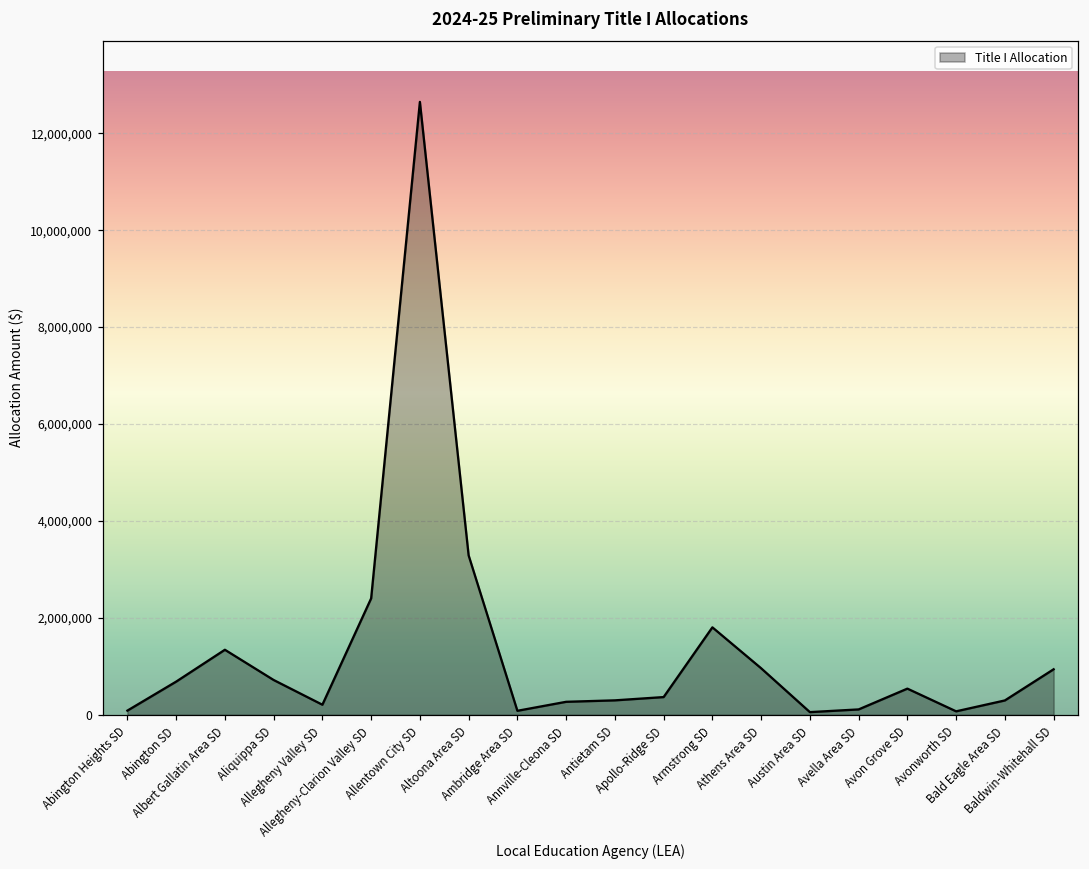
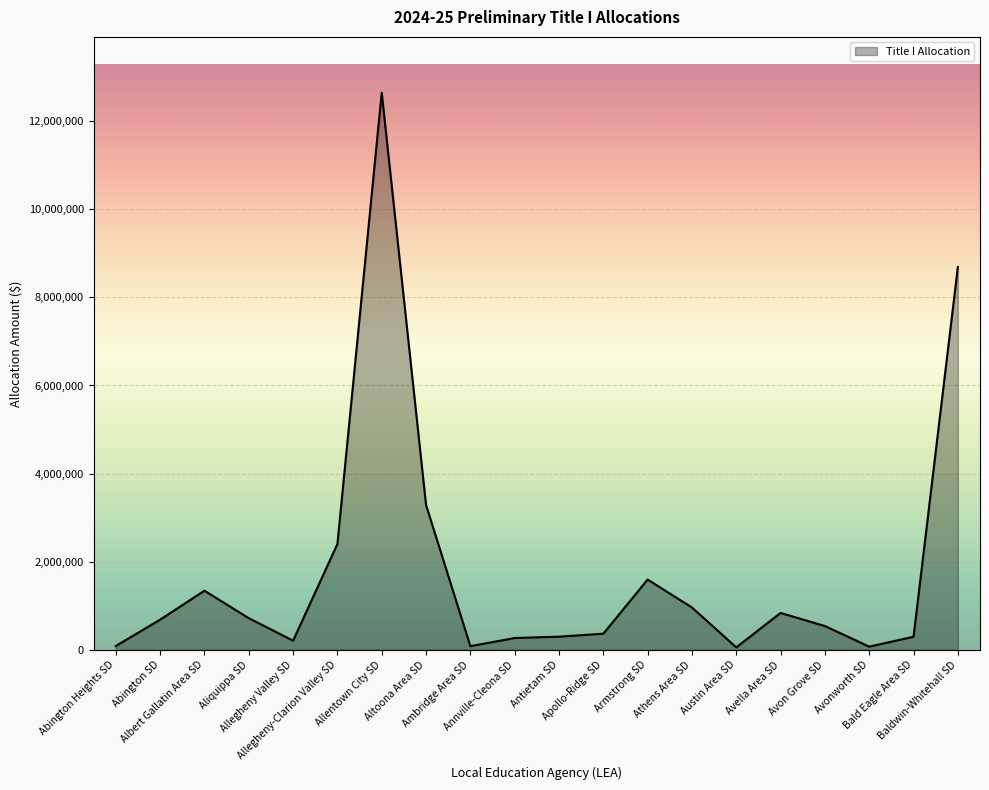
Armstrong SD: 1,800,000 -> 1,600,000
Avella Area SD: 100,000 -> 800,000
Baldwin-Whitehall SD: 900,000 -> 8,700,000
